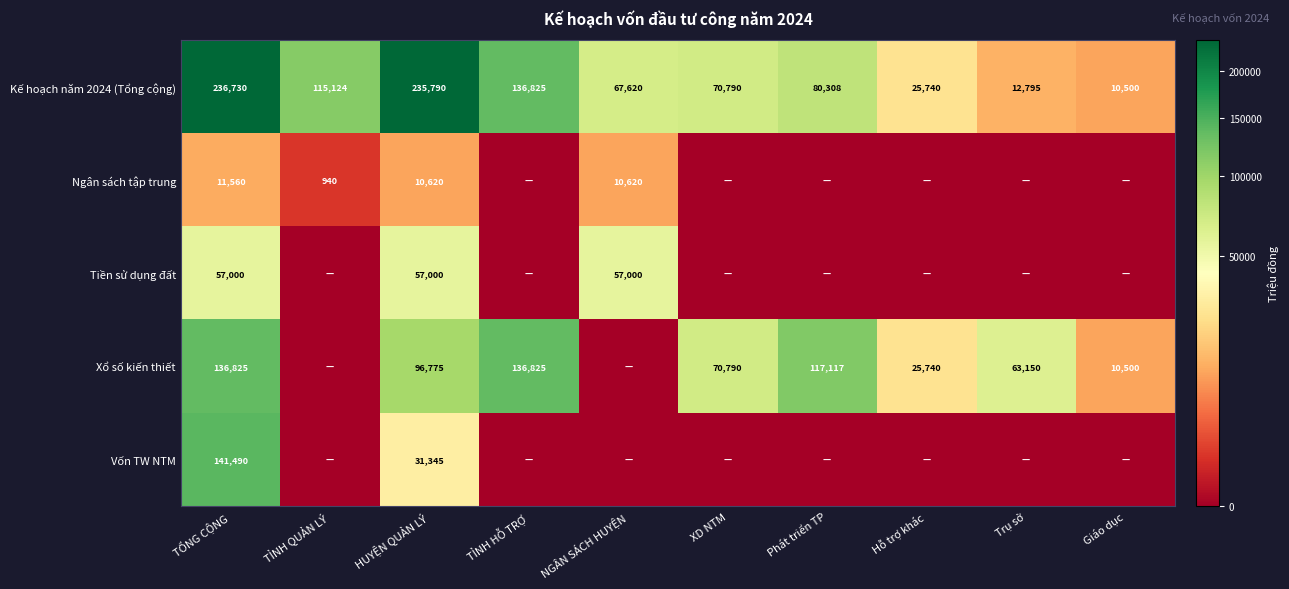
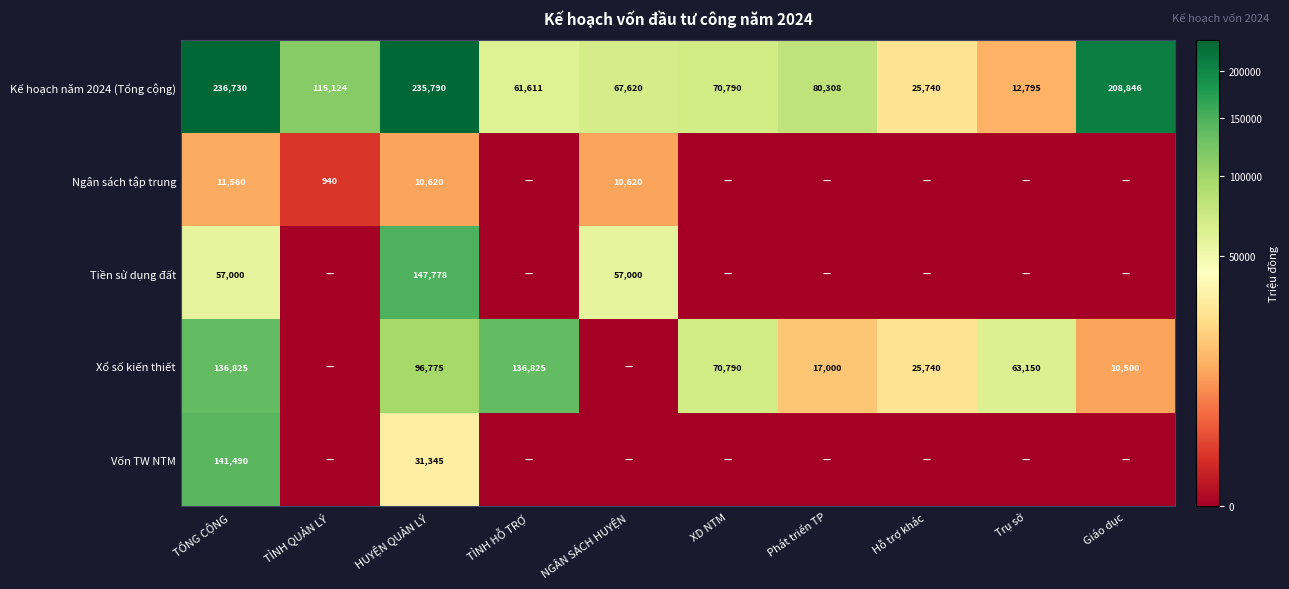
Kế hoạch năm 2024 (Tổng cộng), TỈNH HỖ TRỢ: 136,825 -> 61,611
Kế hoạch năm 2024 (Tổng cộng), Giáo dục: 10,500 -> 208,846
Tiền sử dụng đất, HUYỆN QUẢN LÝ: 57,000 -> 147,778
Xổ số kiến thiết, Phát triển TP: 117,117 -> 17,000
